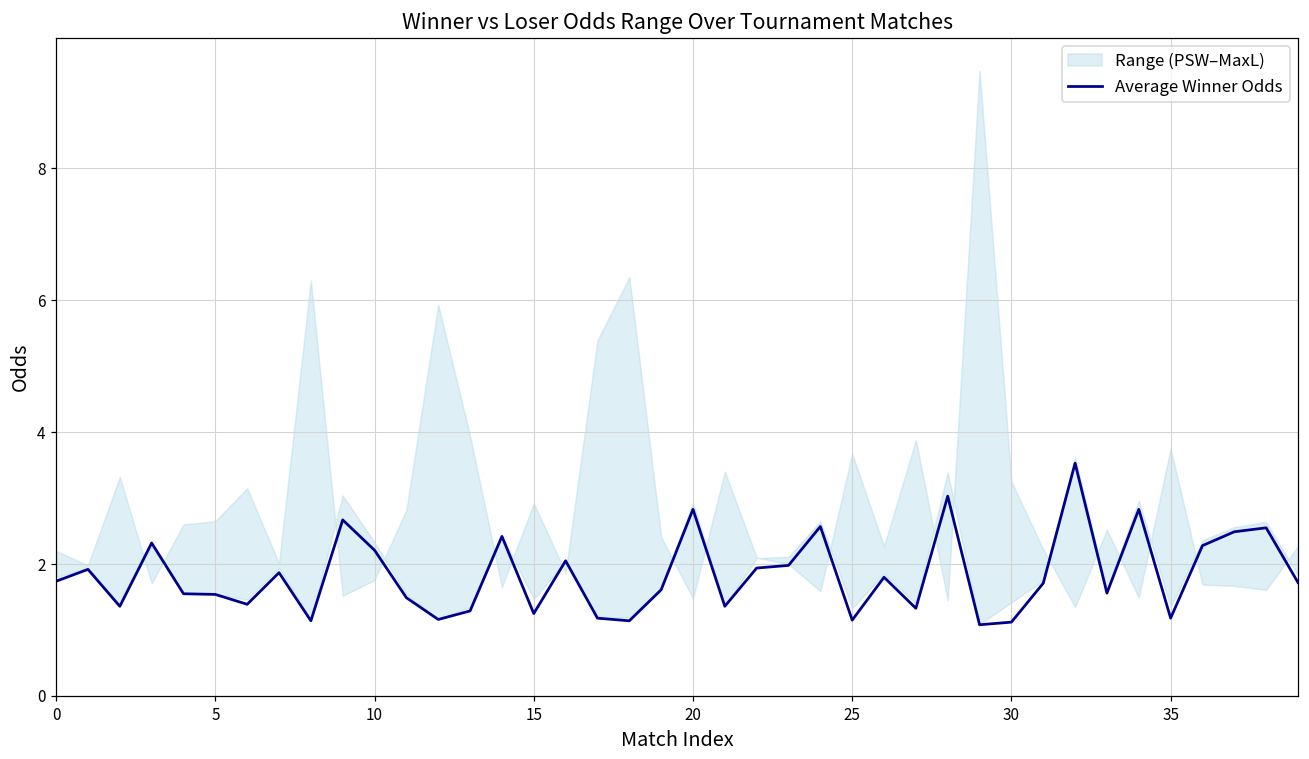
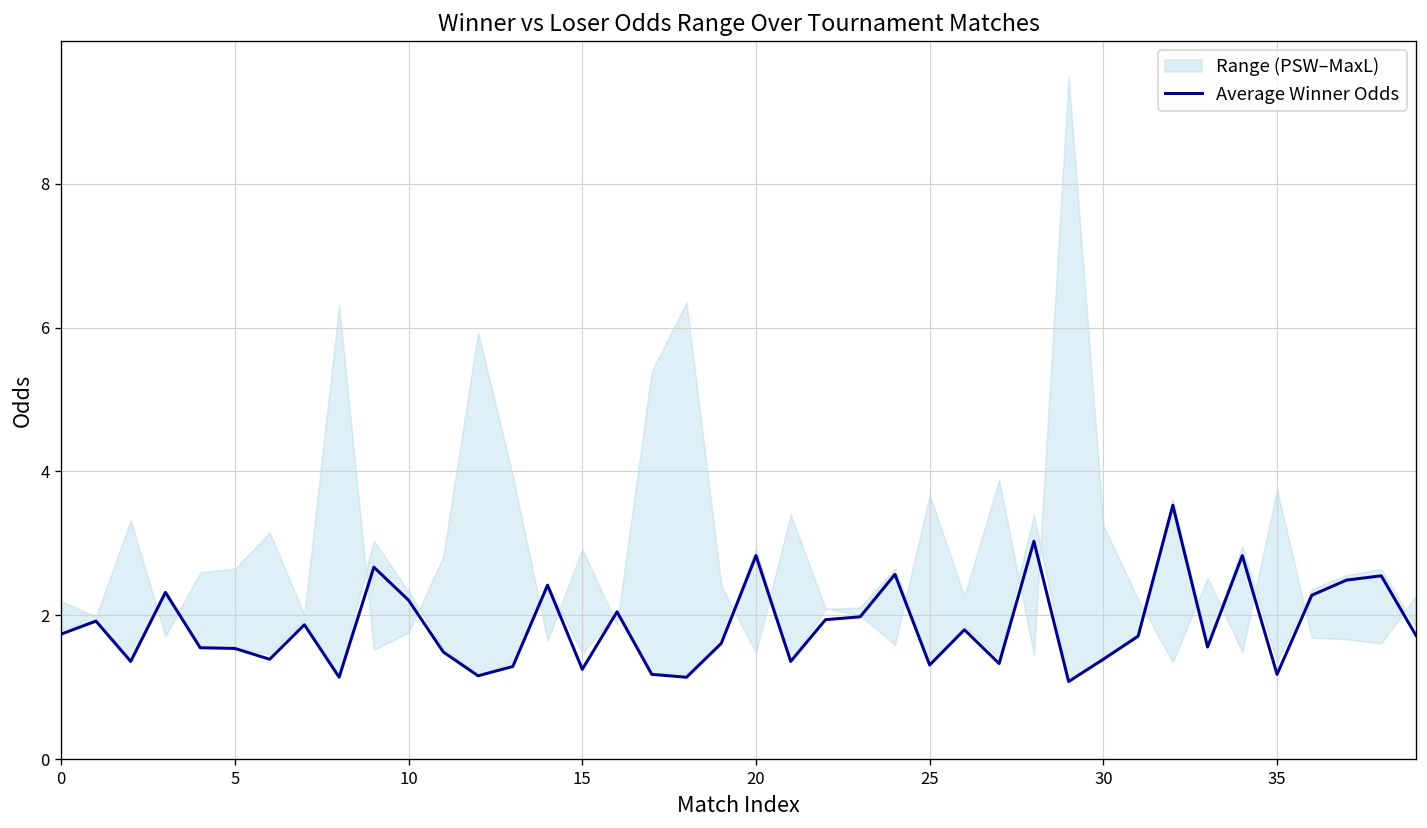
Average Winner Odds, 25: 1.2 -> 1.3
Average Winner Odds, 30: 1.1 -> 1.4
